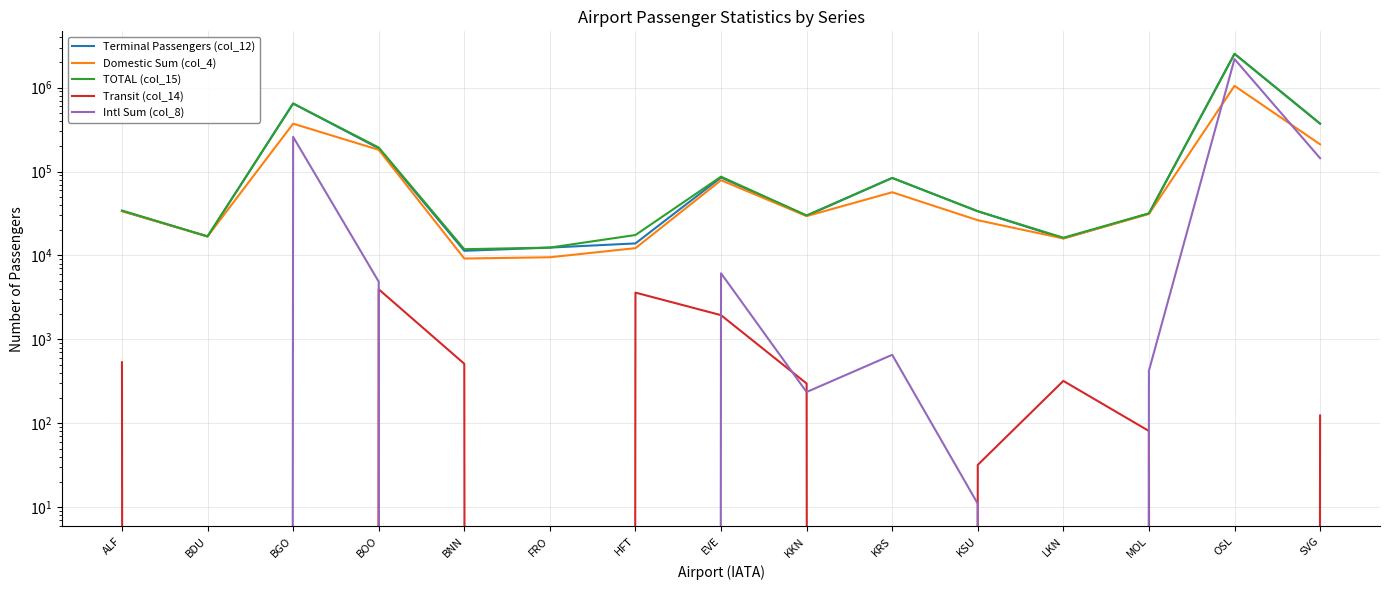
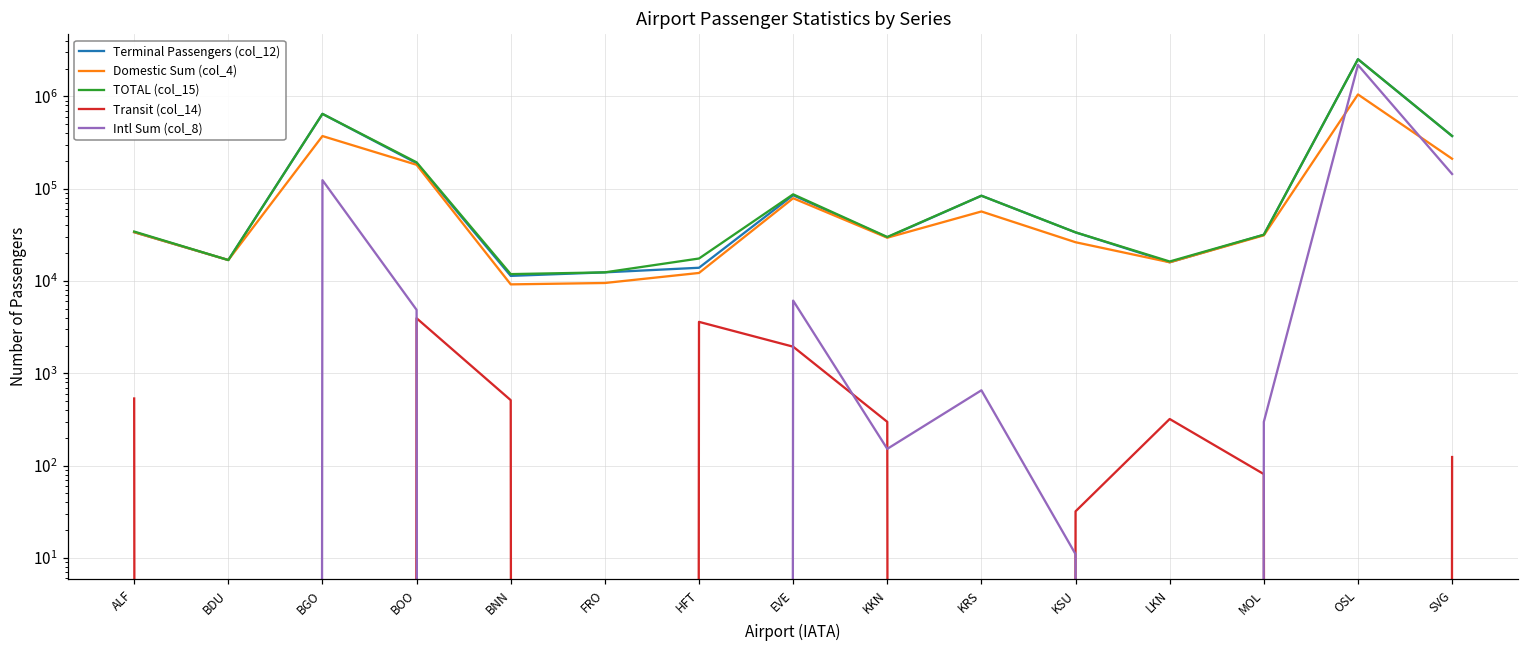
Intl Sum (col_8), BGO: 260000 -> 120000
Intl Sum (col_8), KKN: 240 -> 150
Intl Sum (col_8), MOL: 400 -> 300
